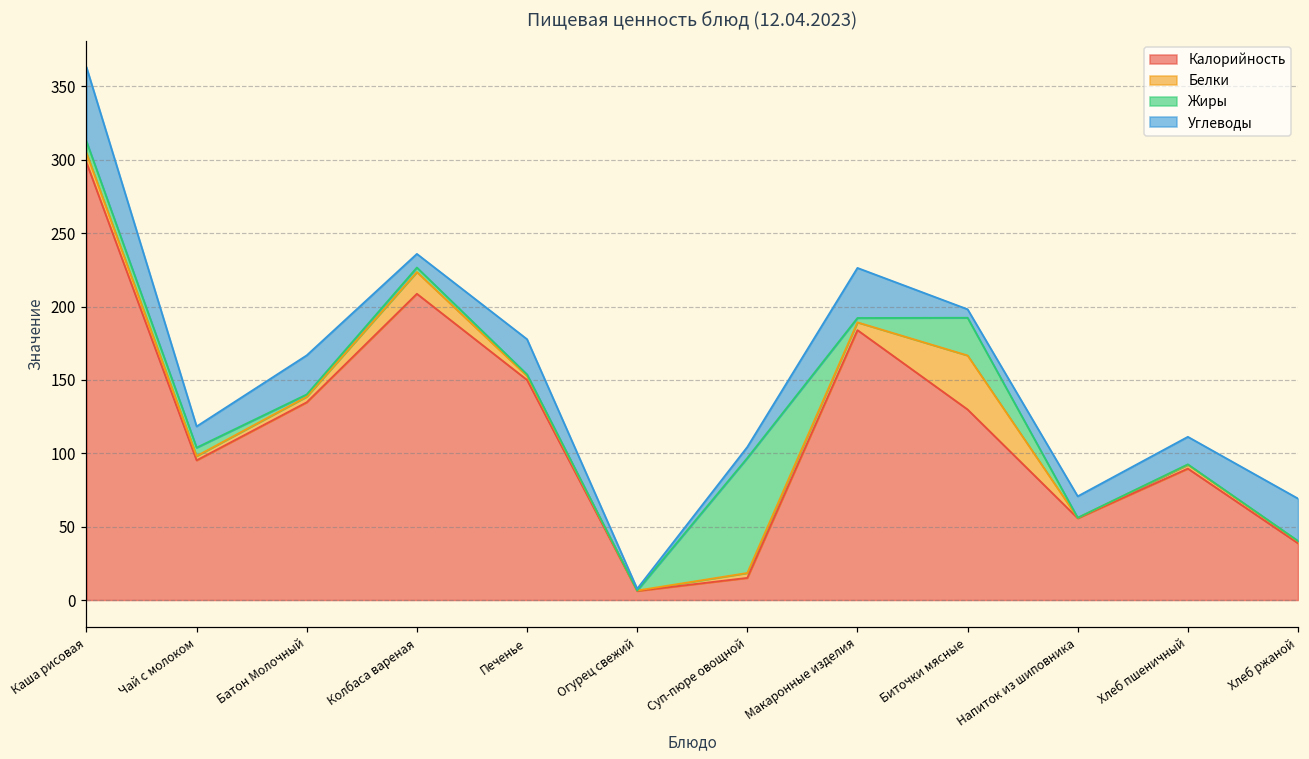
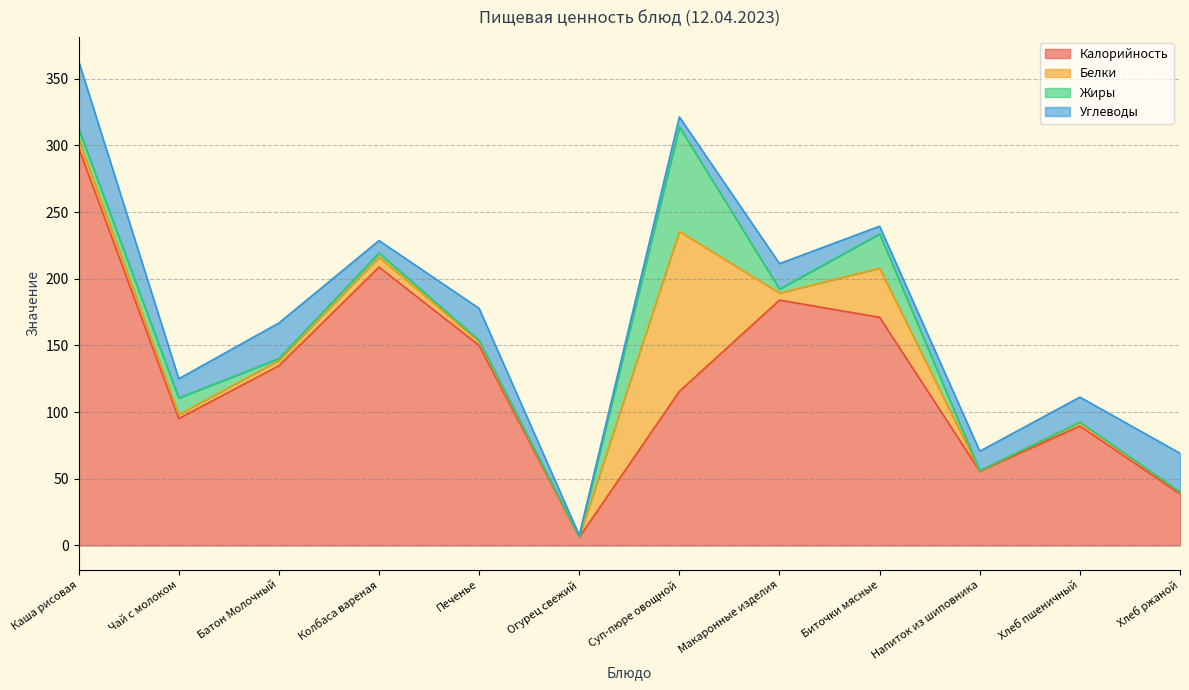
Жиры, Чай с молоком: 6 -> 12
Белки, Колбаса вареная: 15 -> 8
Калорийность, Суп-пюре овощной: 15 -> 116
Белки, Суп-пюре овощной: 3 -> 120
Углеводы, Макаронные изделия: 34 -> 19
Калорийность, Биточки мясные: 130 -> 171
